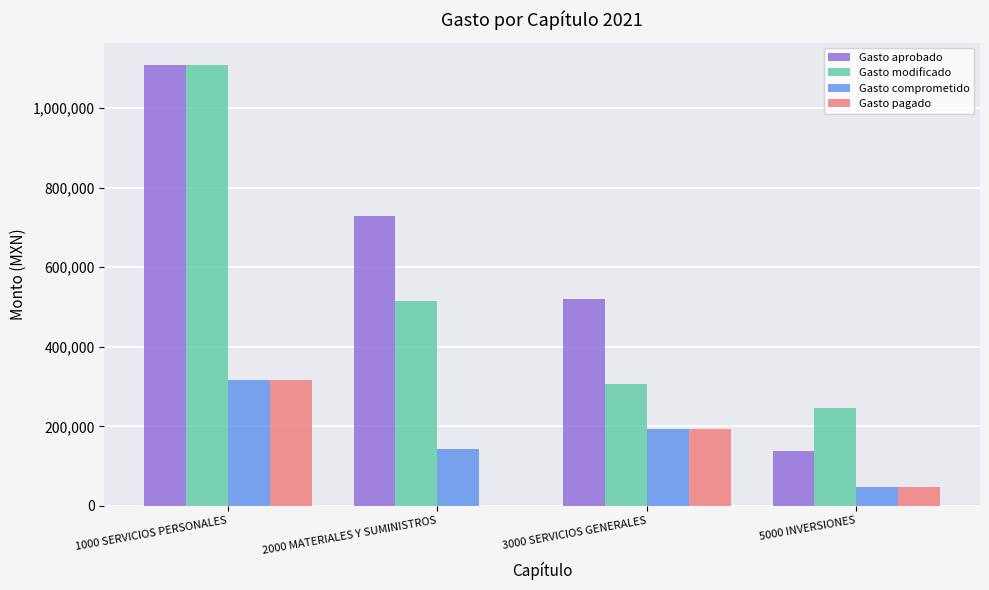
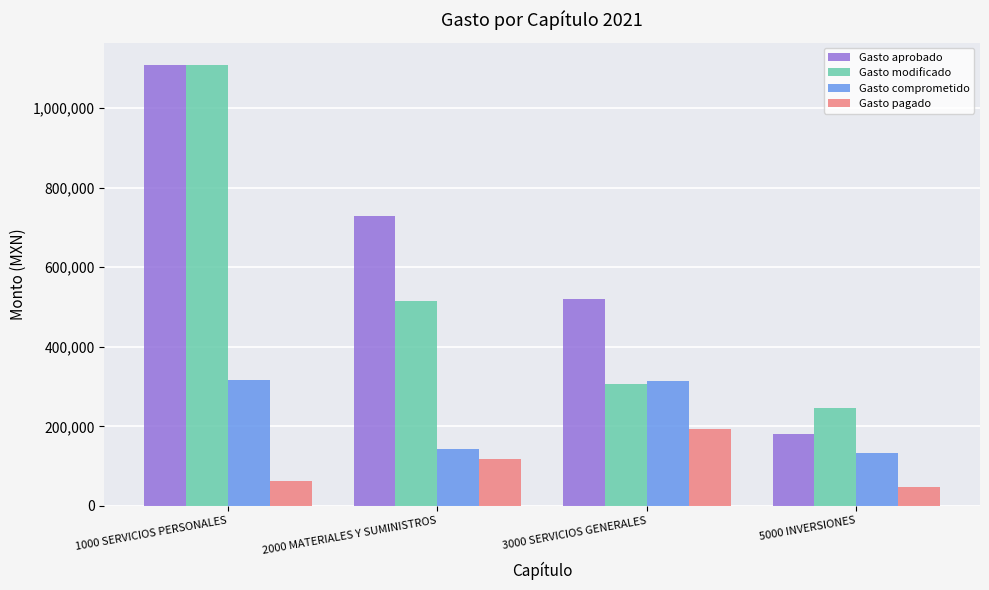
Gasto pagado, 1000 SERVICIOS PERSONALES: 320,000 -> 60,000
Gasto pagado, 2000 MATERIALES Y SUMINISTROS: 0 -> 120,000
Gasto comprometido, 3000 SERVICIOS GENERALES: 190,000 -> 310,000
Gasto aprobado, 5000 INVERSIONES: 140,000 -> 180,000
Gasto comprometido, 5000 INVERSIONES: 50,000 -> 130,000
